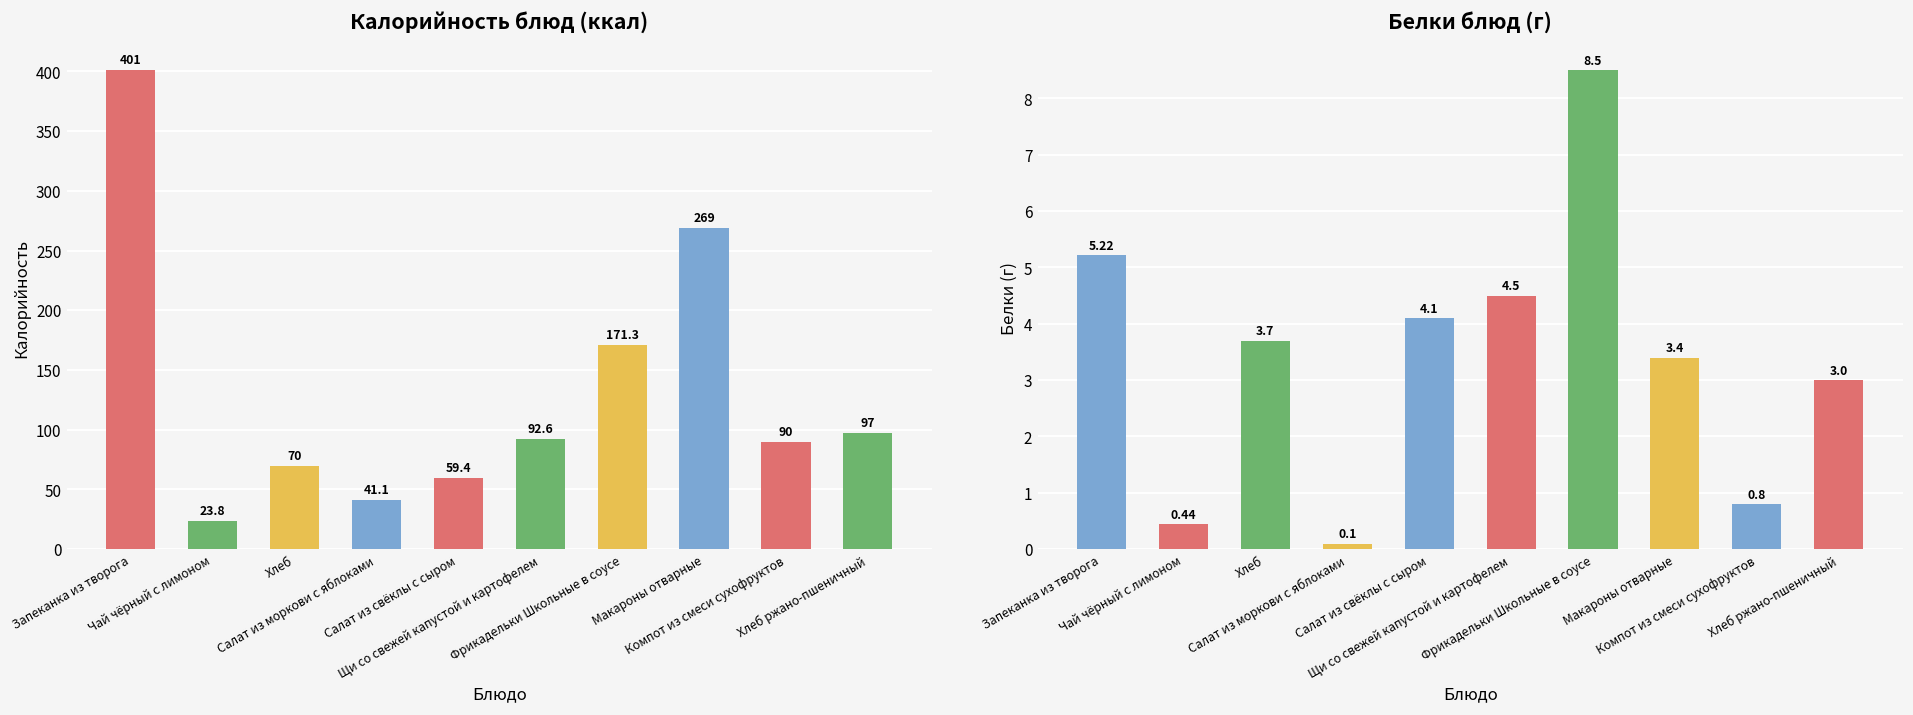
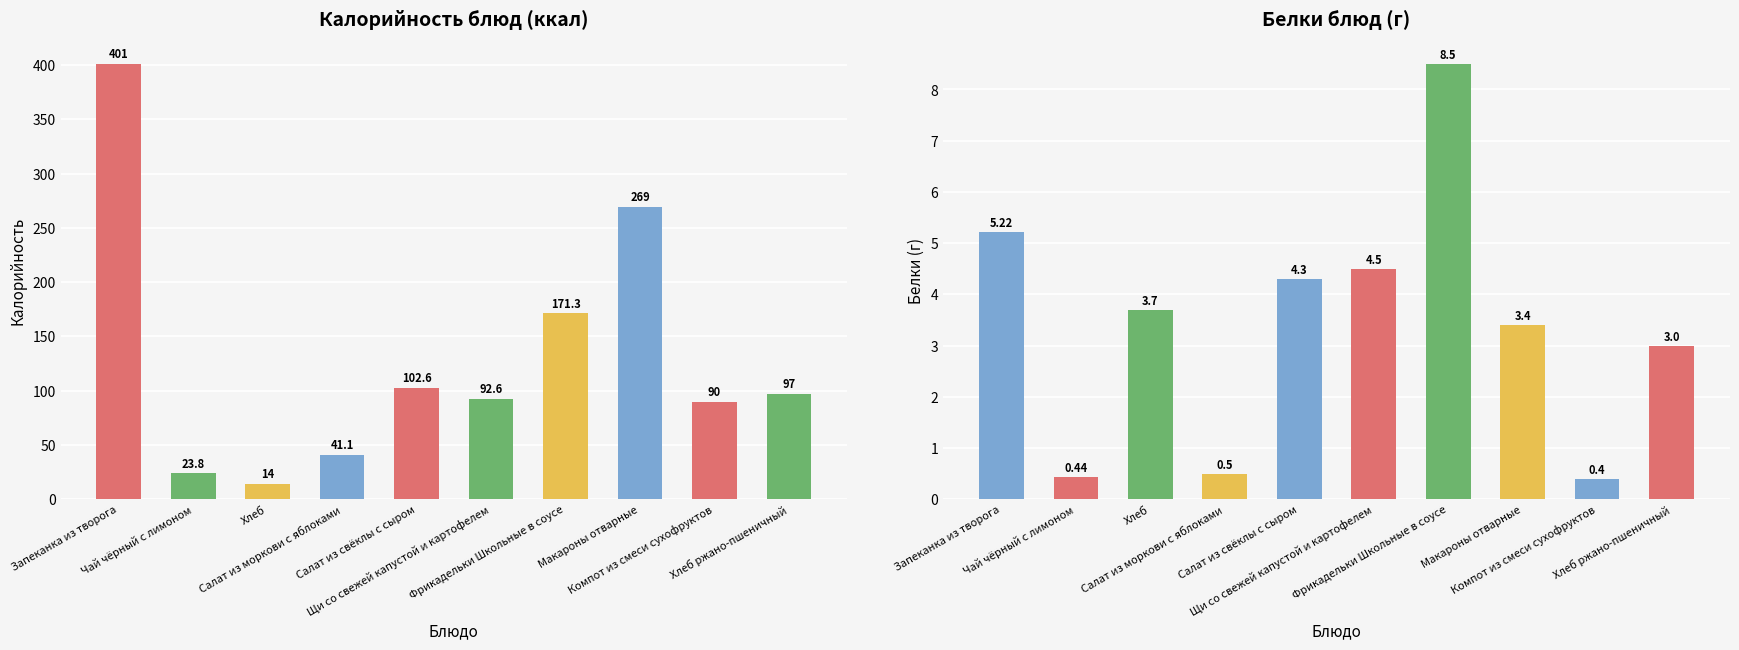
Калорийность блюд (ккал), Хлеб: 70 -> 14
Калорийность блюд (ккал), Салат из свёклы с сыром: 59.4 -> 102.6
Белки блюд (г), Салат из моркови с яблоками: 0.1 -> 0.5
Белки блюд (г), Салат из свёклы с сыром: 4.1 -> 4.3
Белки блюд (г), Компот из смеси сухофруктов: 0.8 -> 0.4
